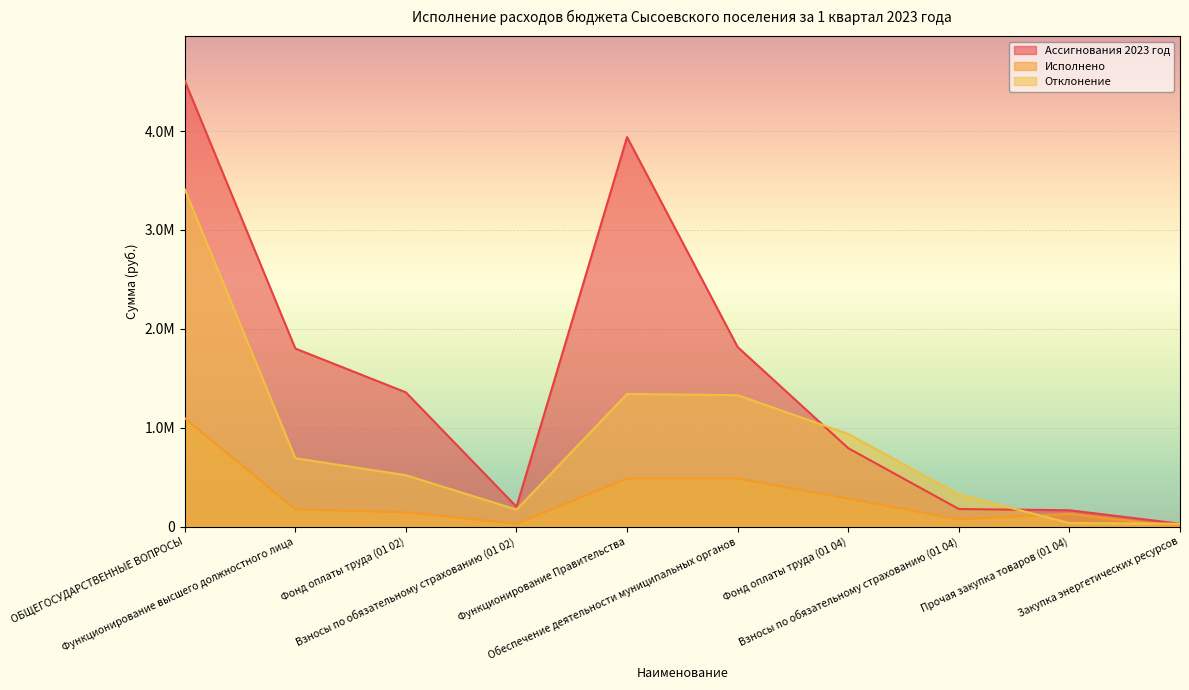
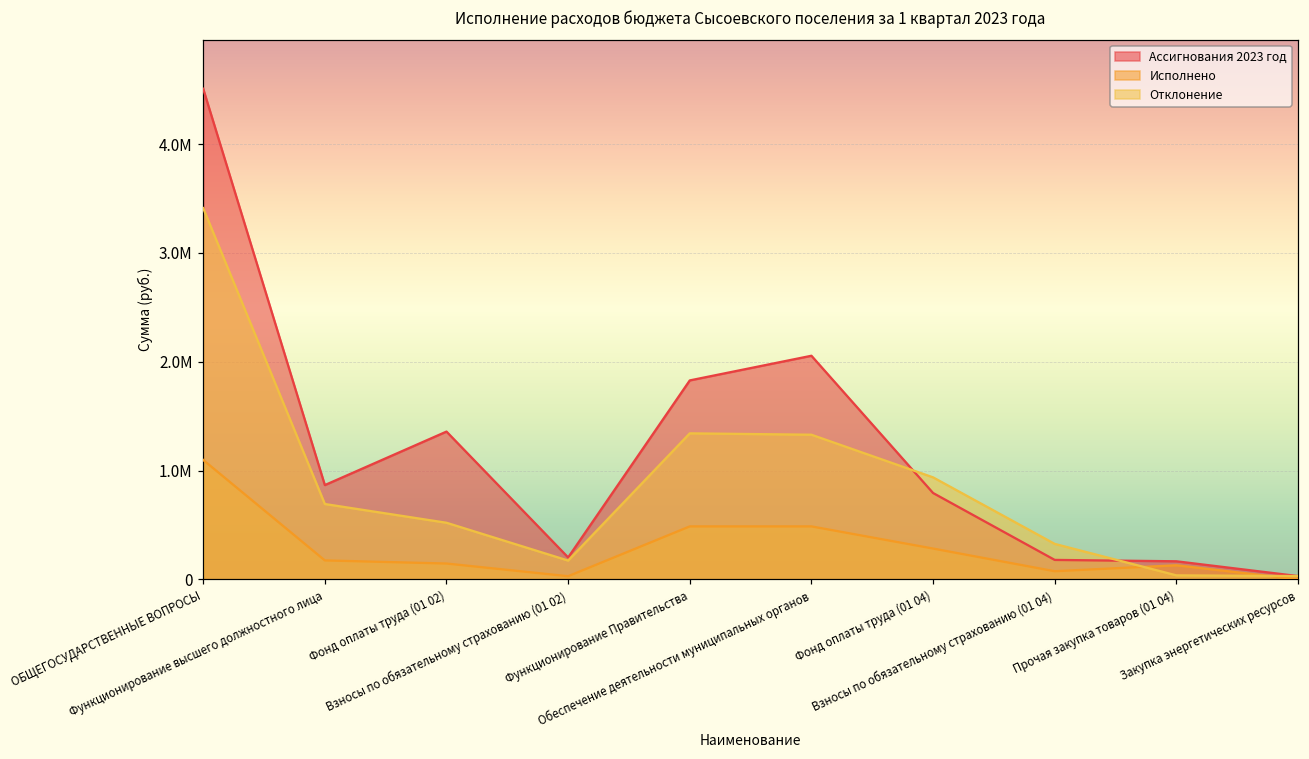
Ассигнования 2023 год, Функционирование высшего должностного лица: 1800000 -> 900000
Ассигнования 2023 год, Функционирование Правительства: 3900000 -> 1800000
Ассигнования 2023 год, Обеспечение деятельности муниципальных органов: 1800000 -> 2100000
